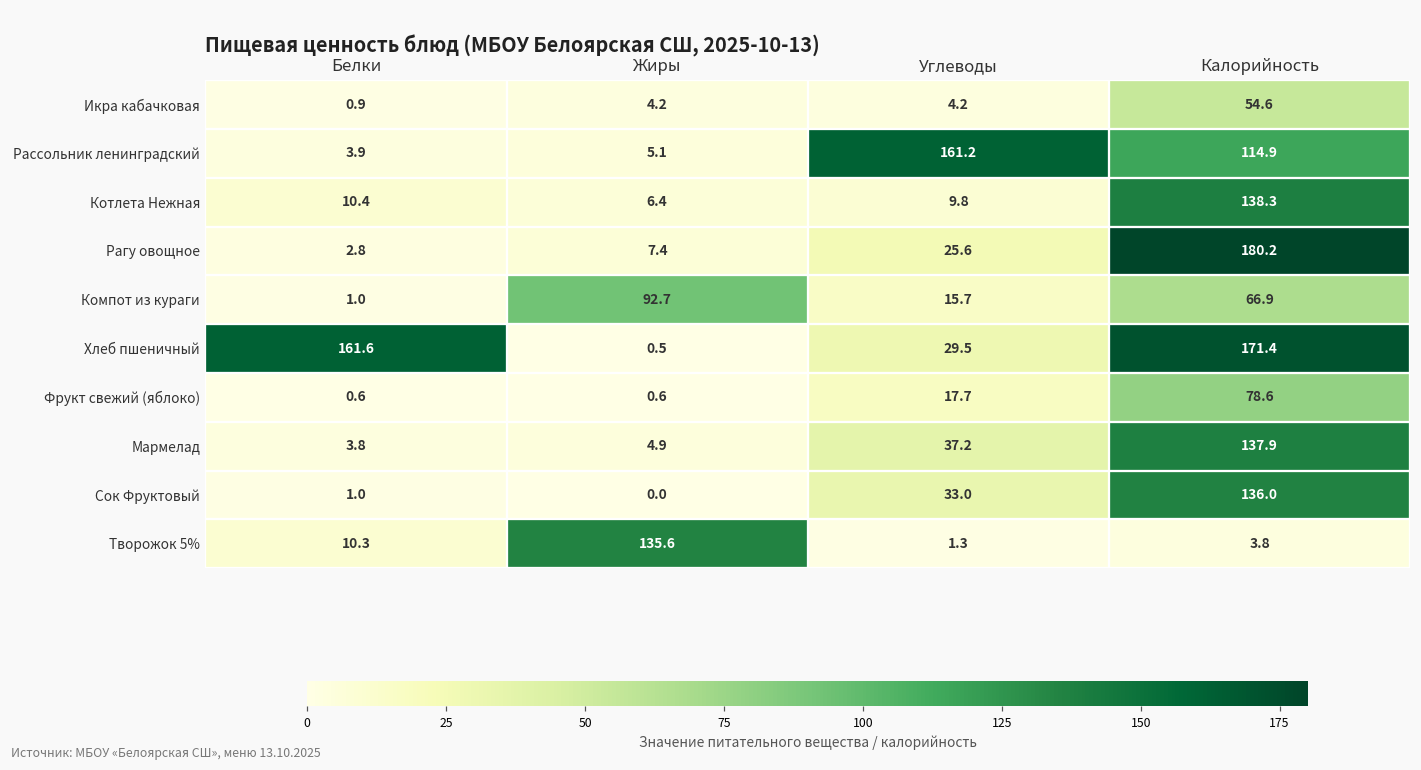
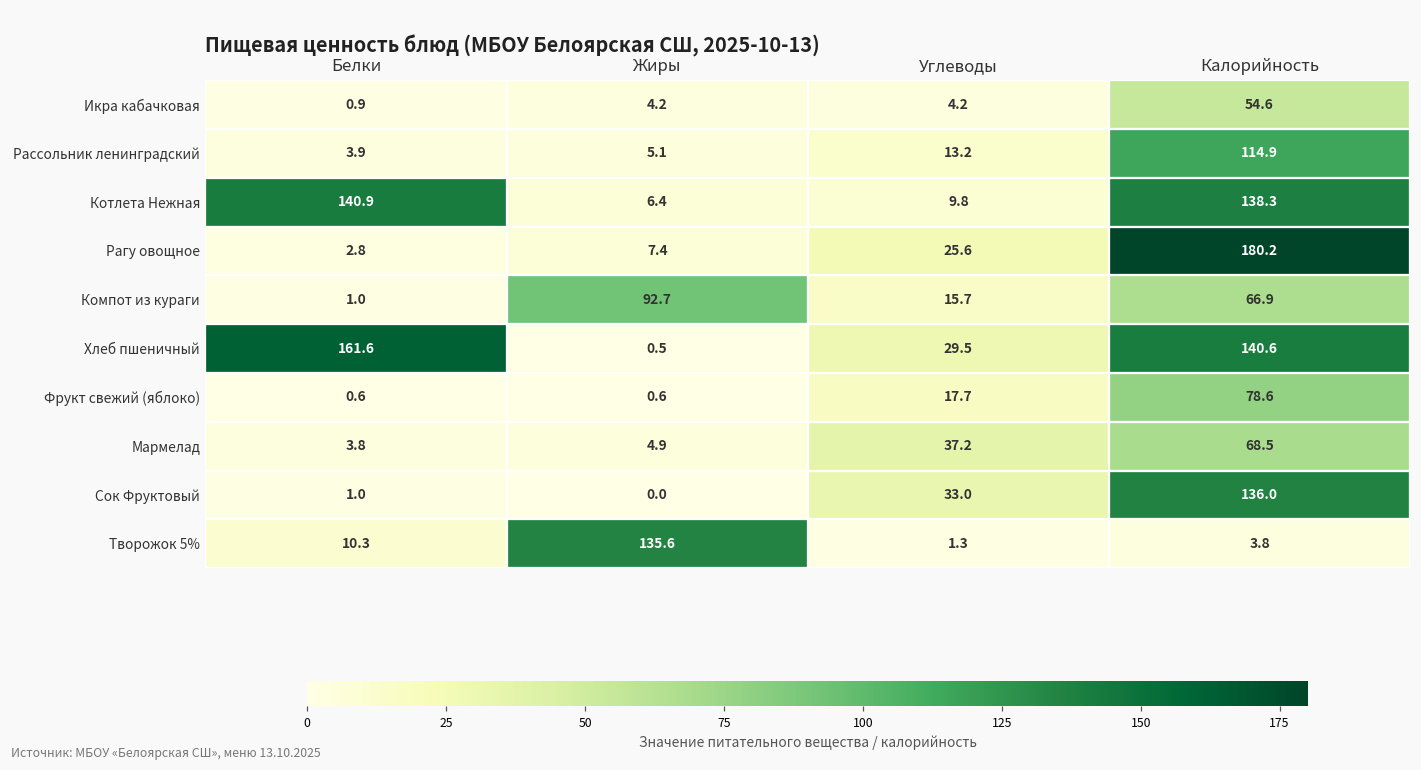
Рассольник ленинградский, Углеводы: 161.2 -> 13.2
Котлета Нежная, Белки: 10.4 -> 140.9
Хлеб пшеничный, Калорийность: 171.4 -> 140.6
Мармелад, Калорийность: 137.9 -> 68.5
